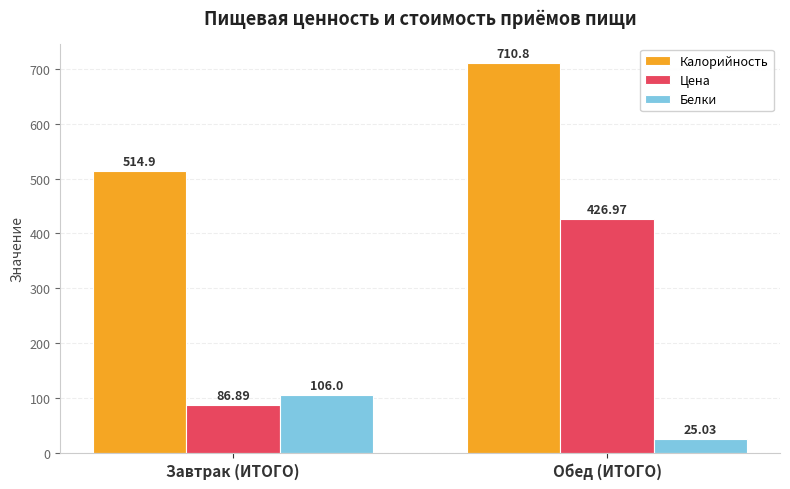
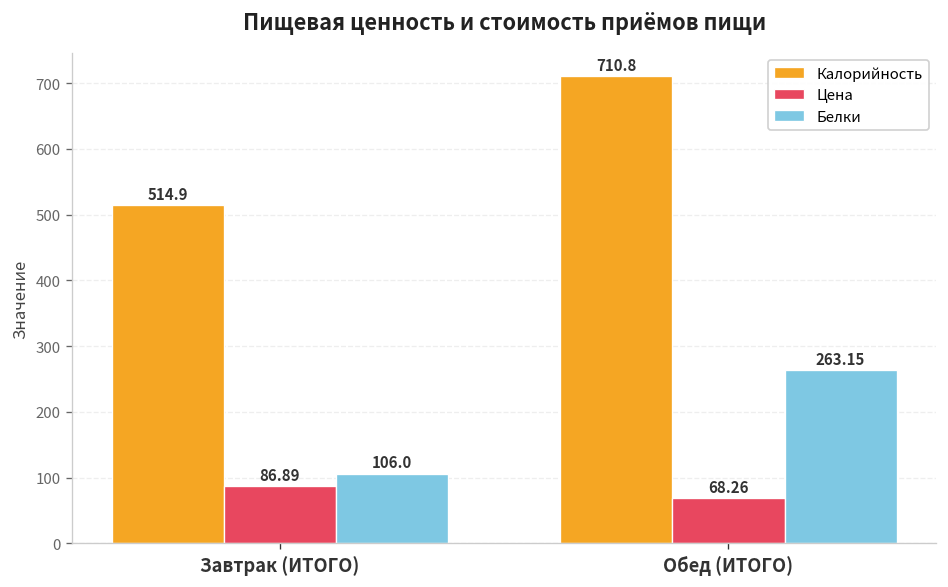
Цена, Обед (ИТОГО): 426.97 -> 68.26
Белки, Обед (ИТОГО): 25.03 -> 263.15
